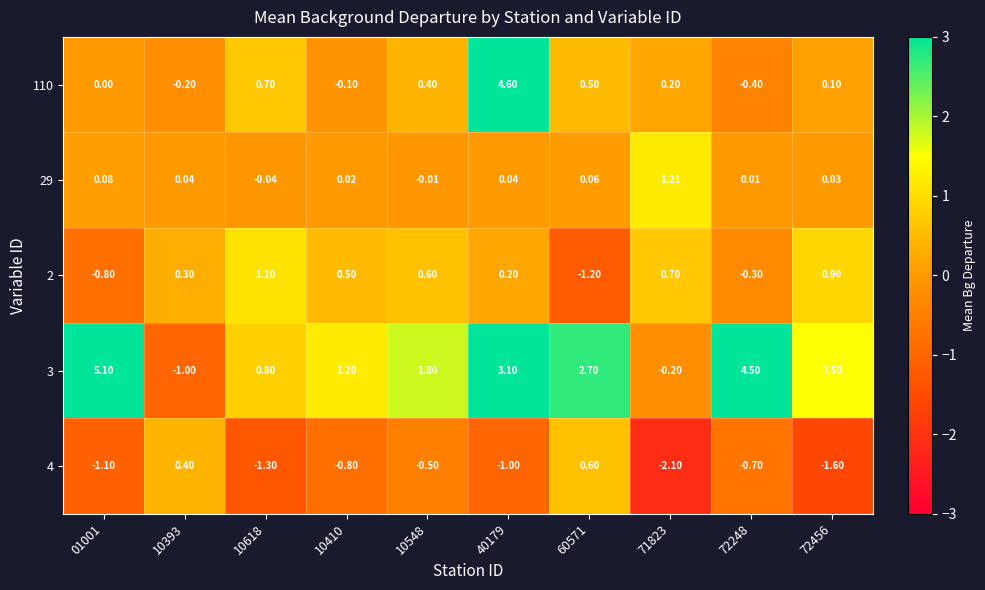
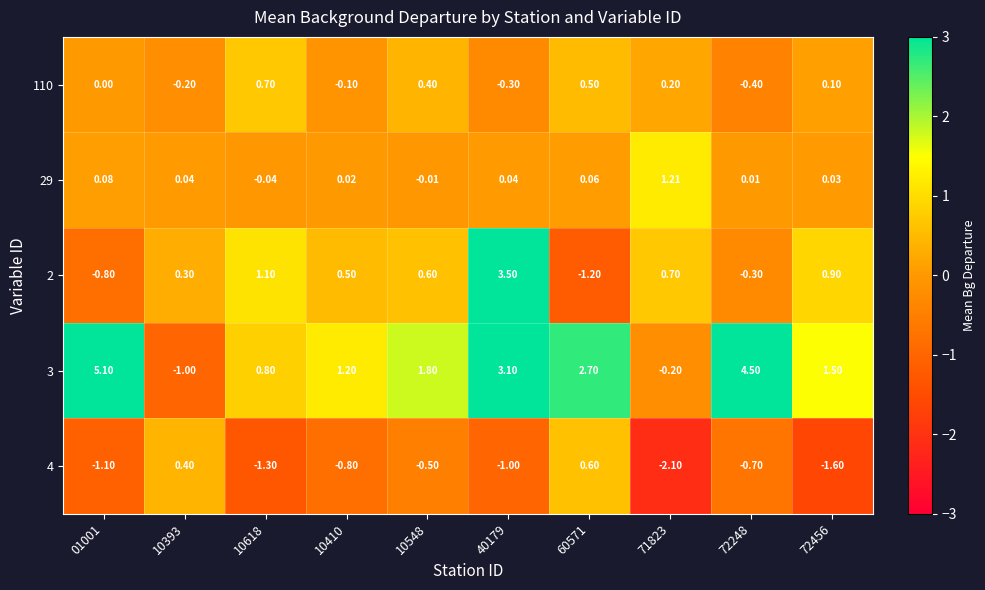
110, 40179: 4.60 -> -0.30
2, 40179: 0.20 -> 3.50
